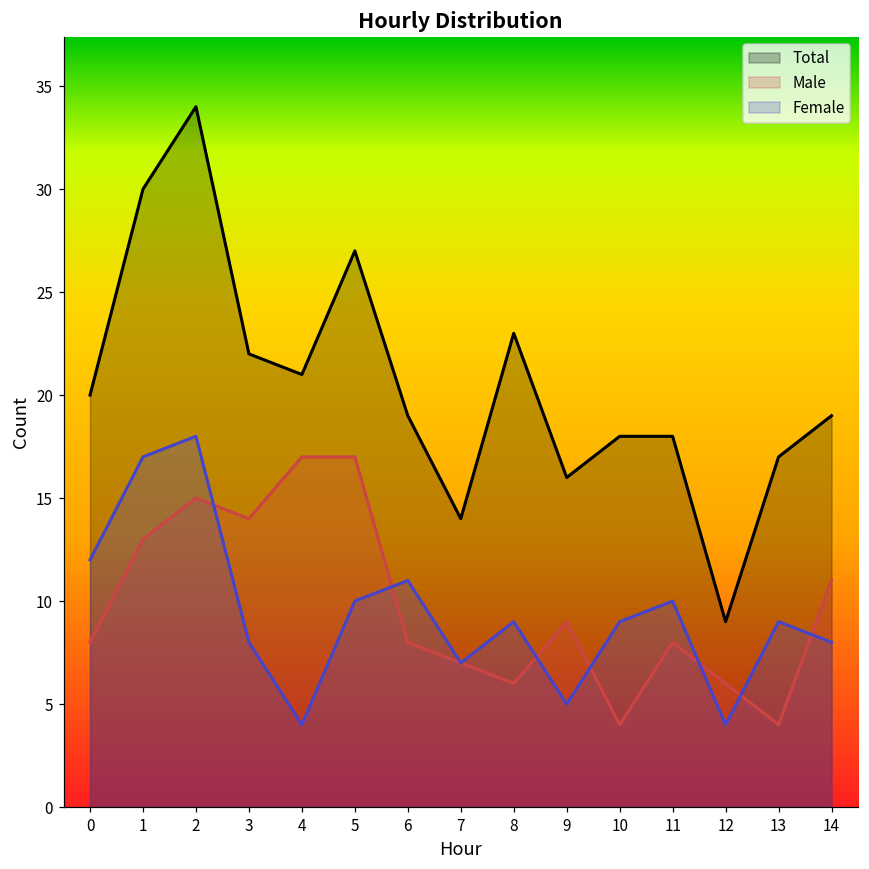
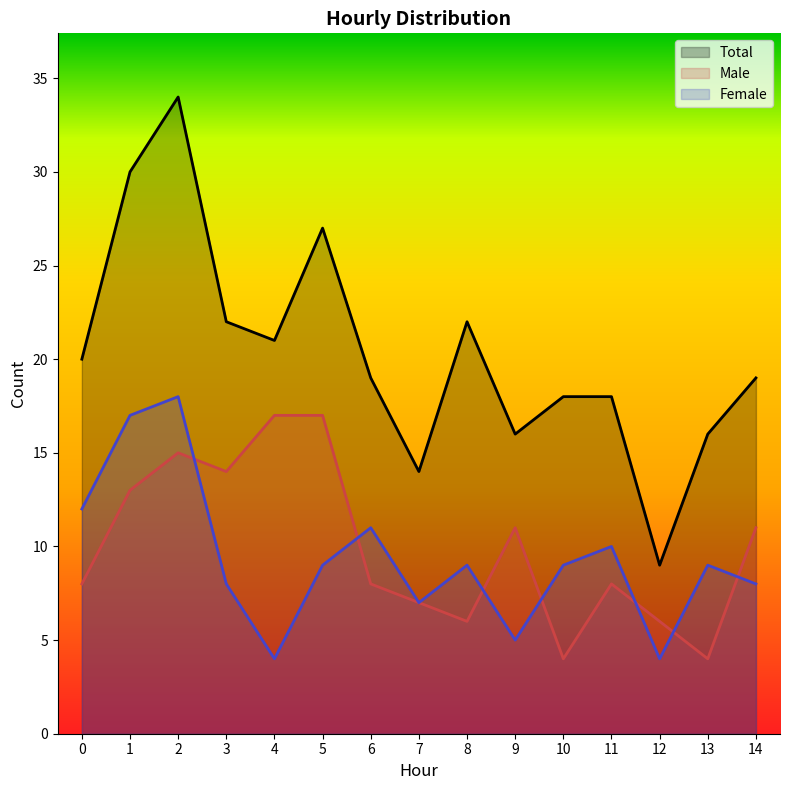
Female, 5: 10 -> 9
Total, 8: 23 -> 22
Male, 9: 9 -> 11
Total, 13: 17 -> 16
